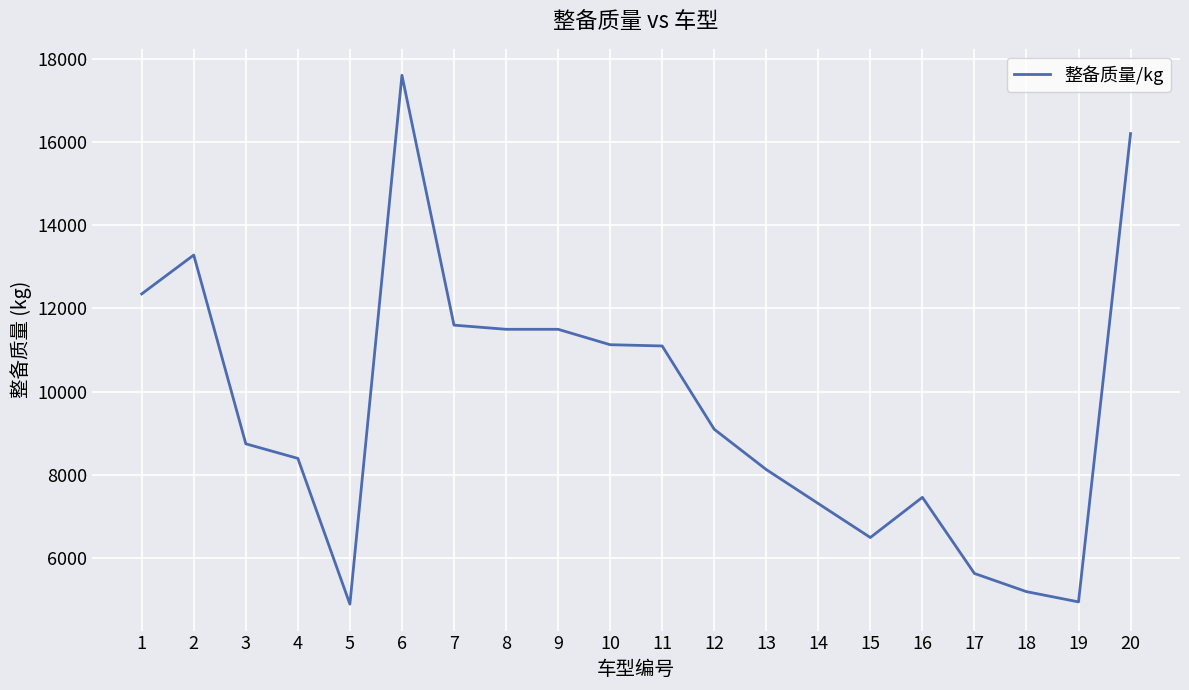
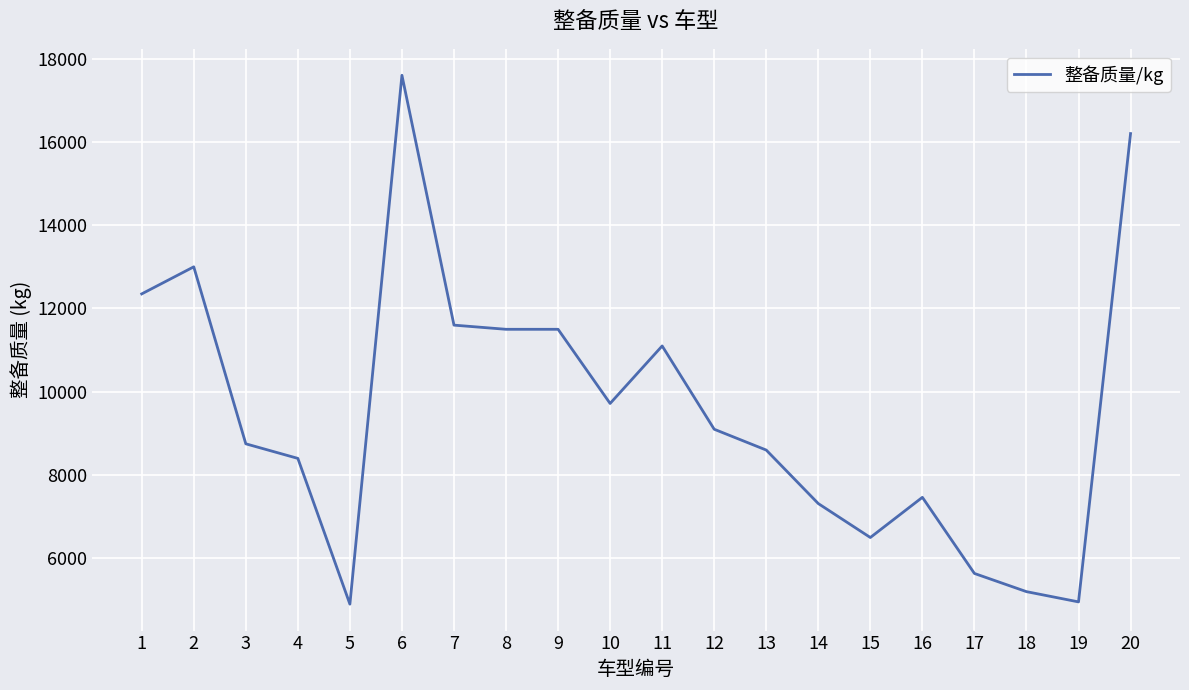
2: 13300 -> 13000
10: 11100 -> 9700
13: 8100 -> 8600
